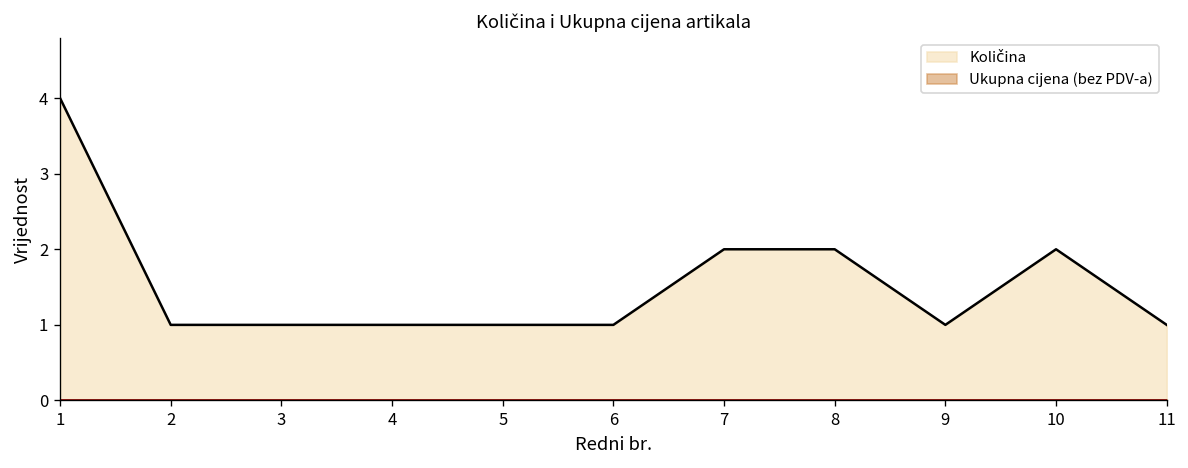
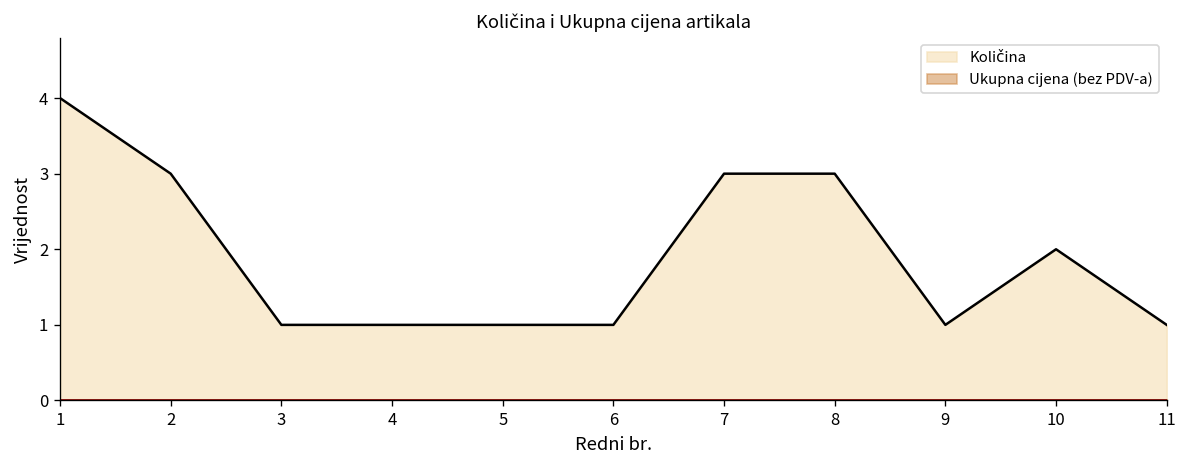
Količina, 2: 1 -> 3
Količina, 7: 2 -> 3
Količina, 8: 2 -> 3
